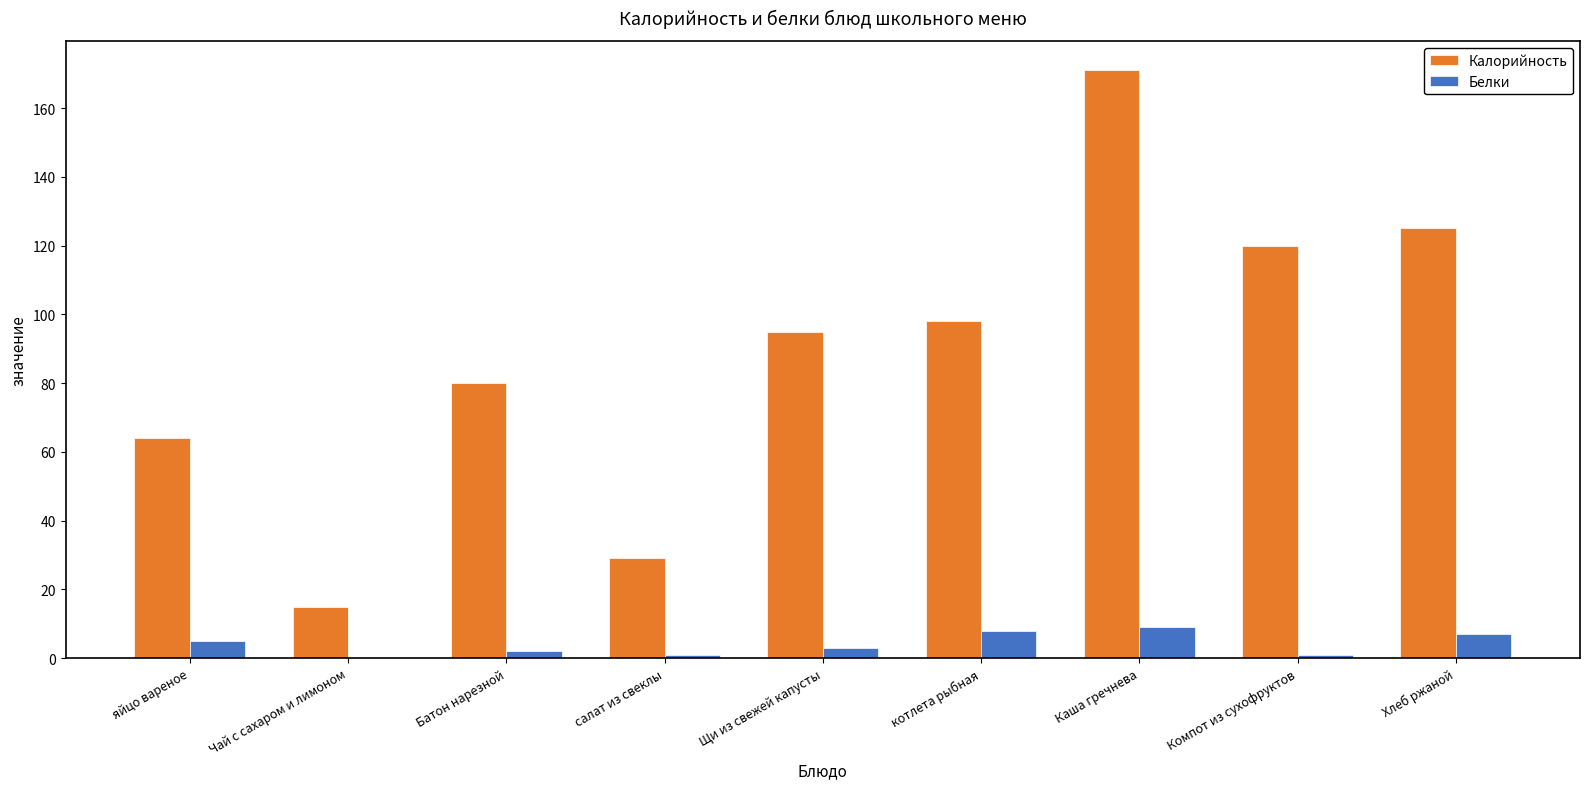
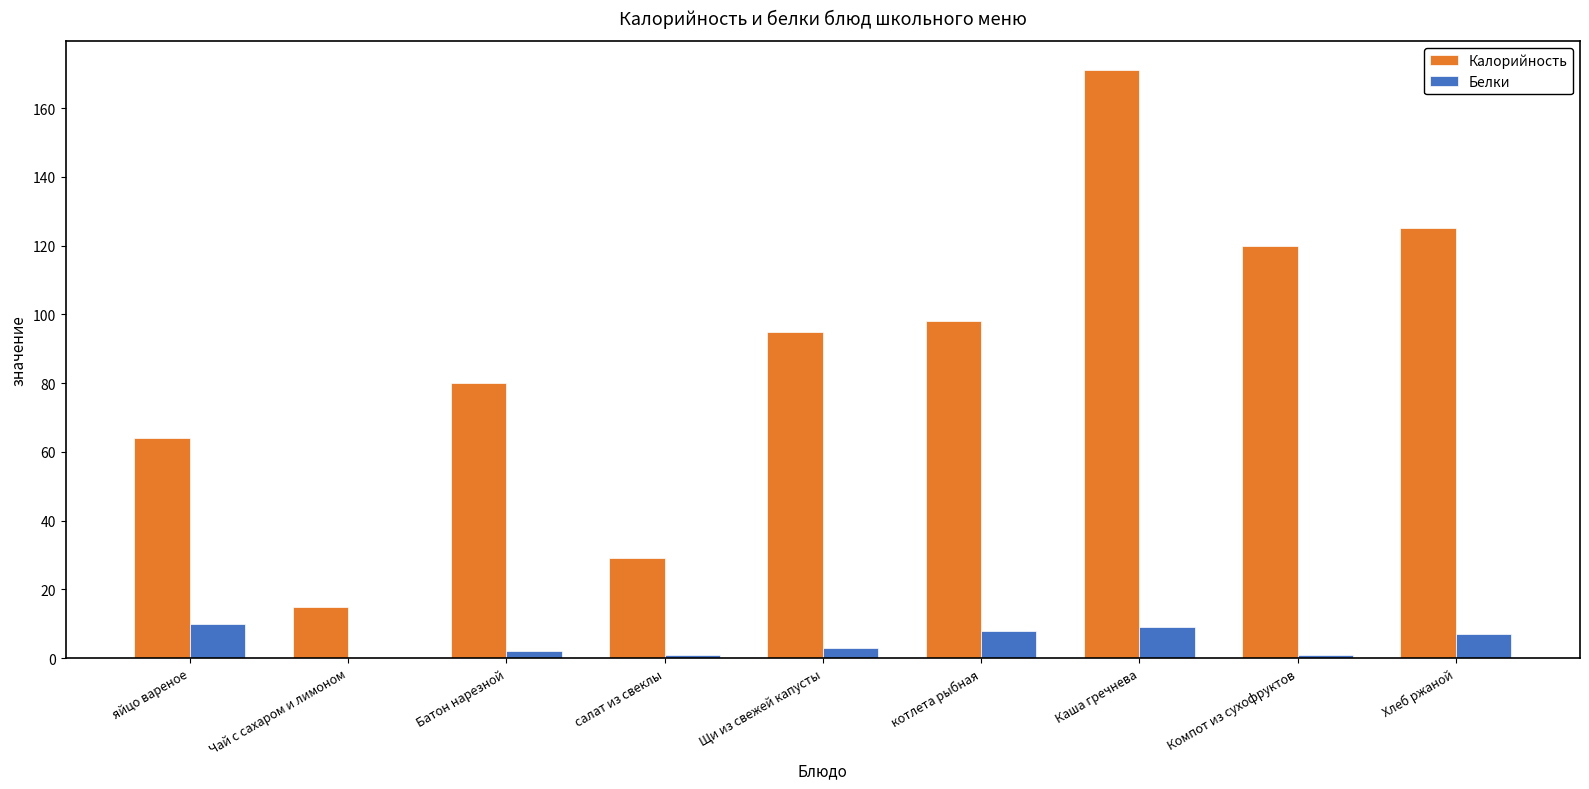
Белки, яйцо вареное: 5 -> 10
